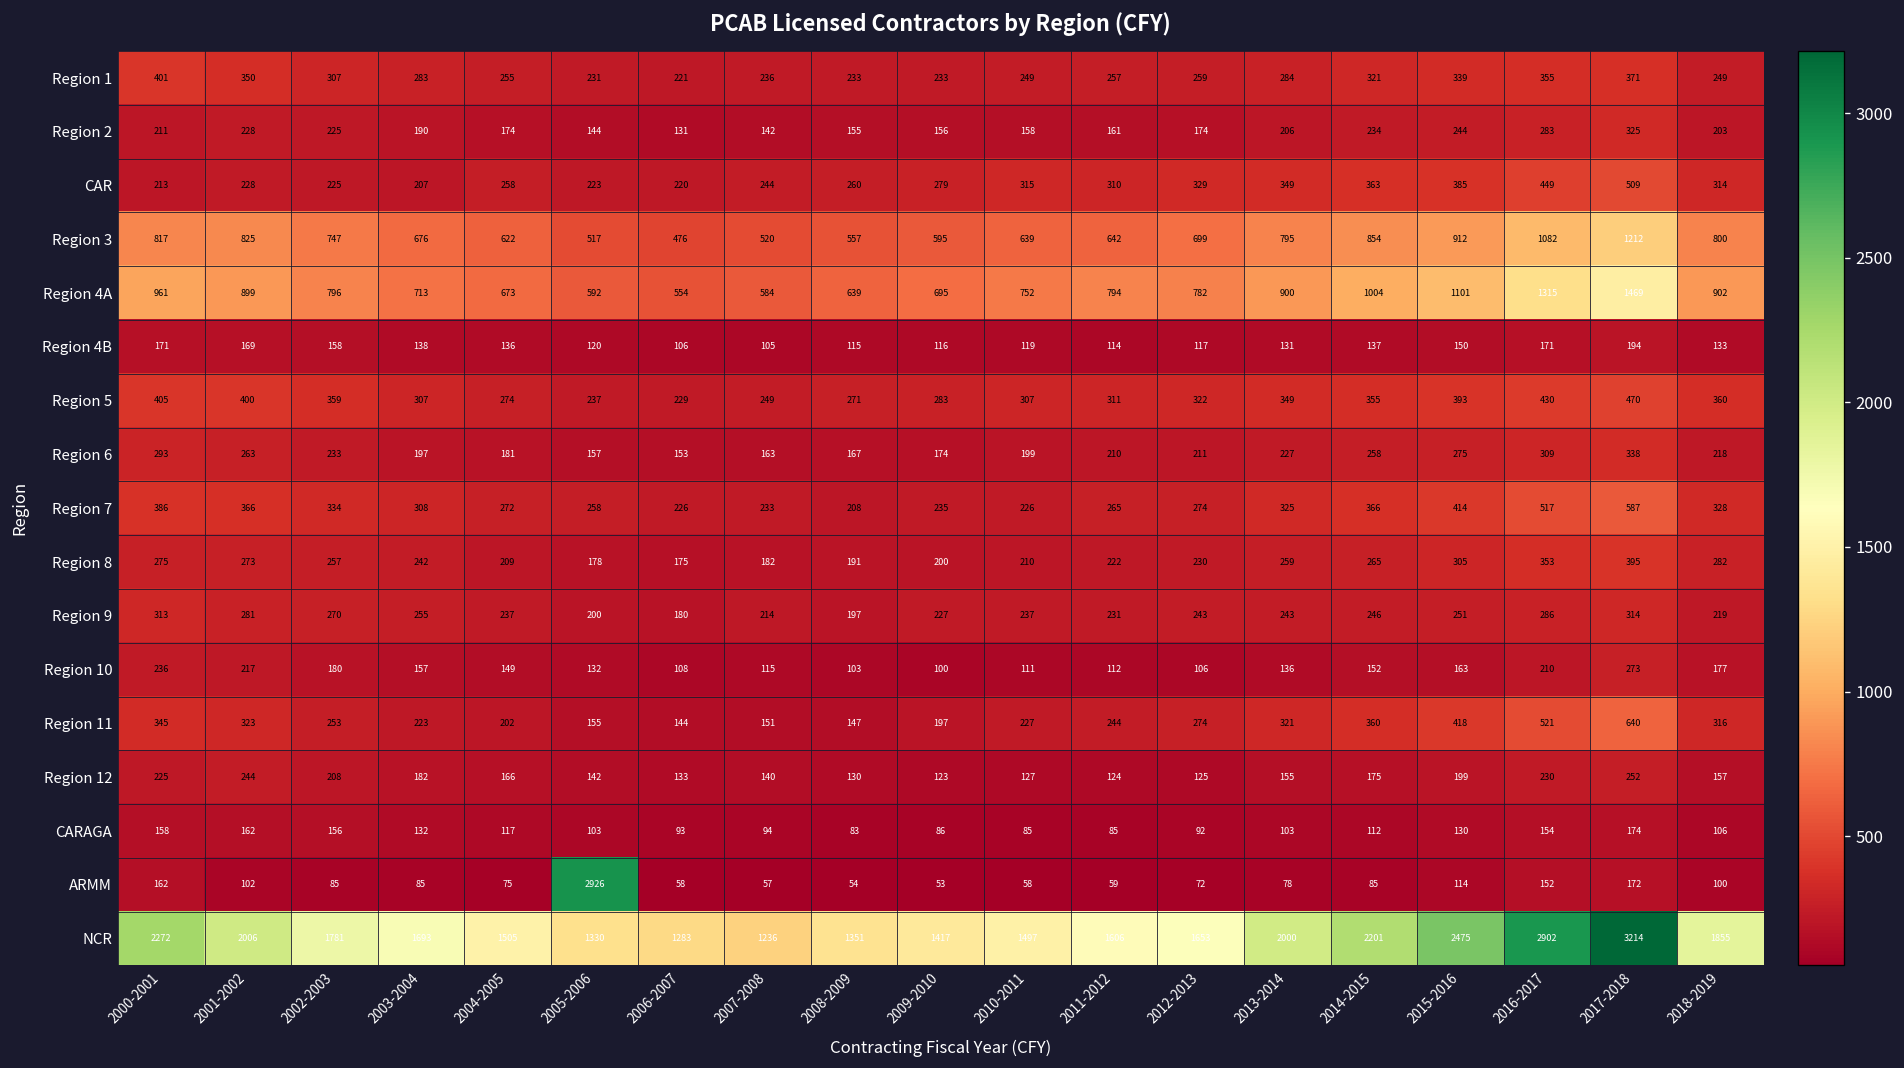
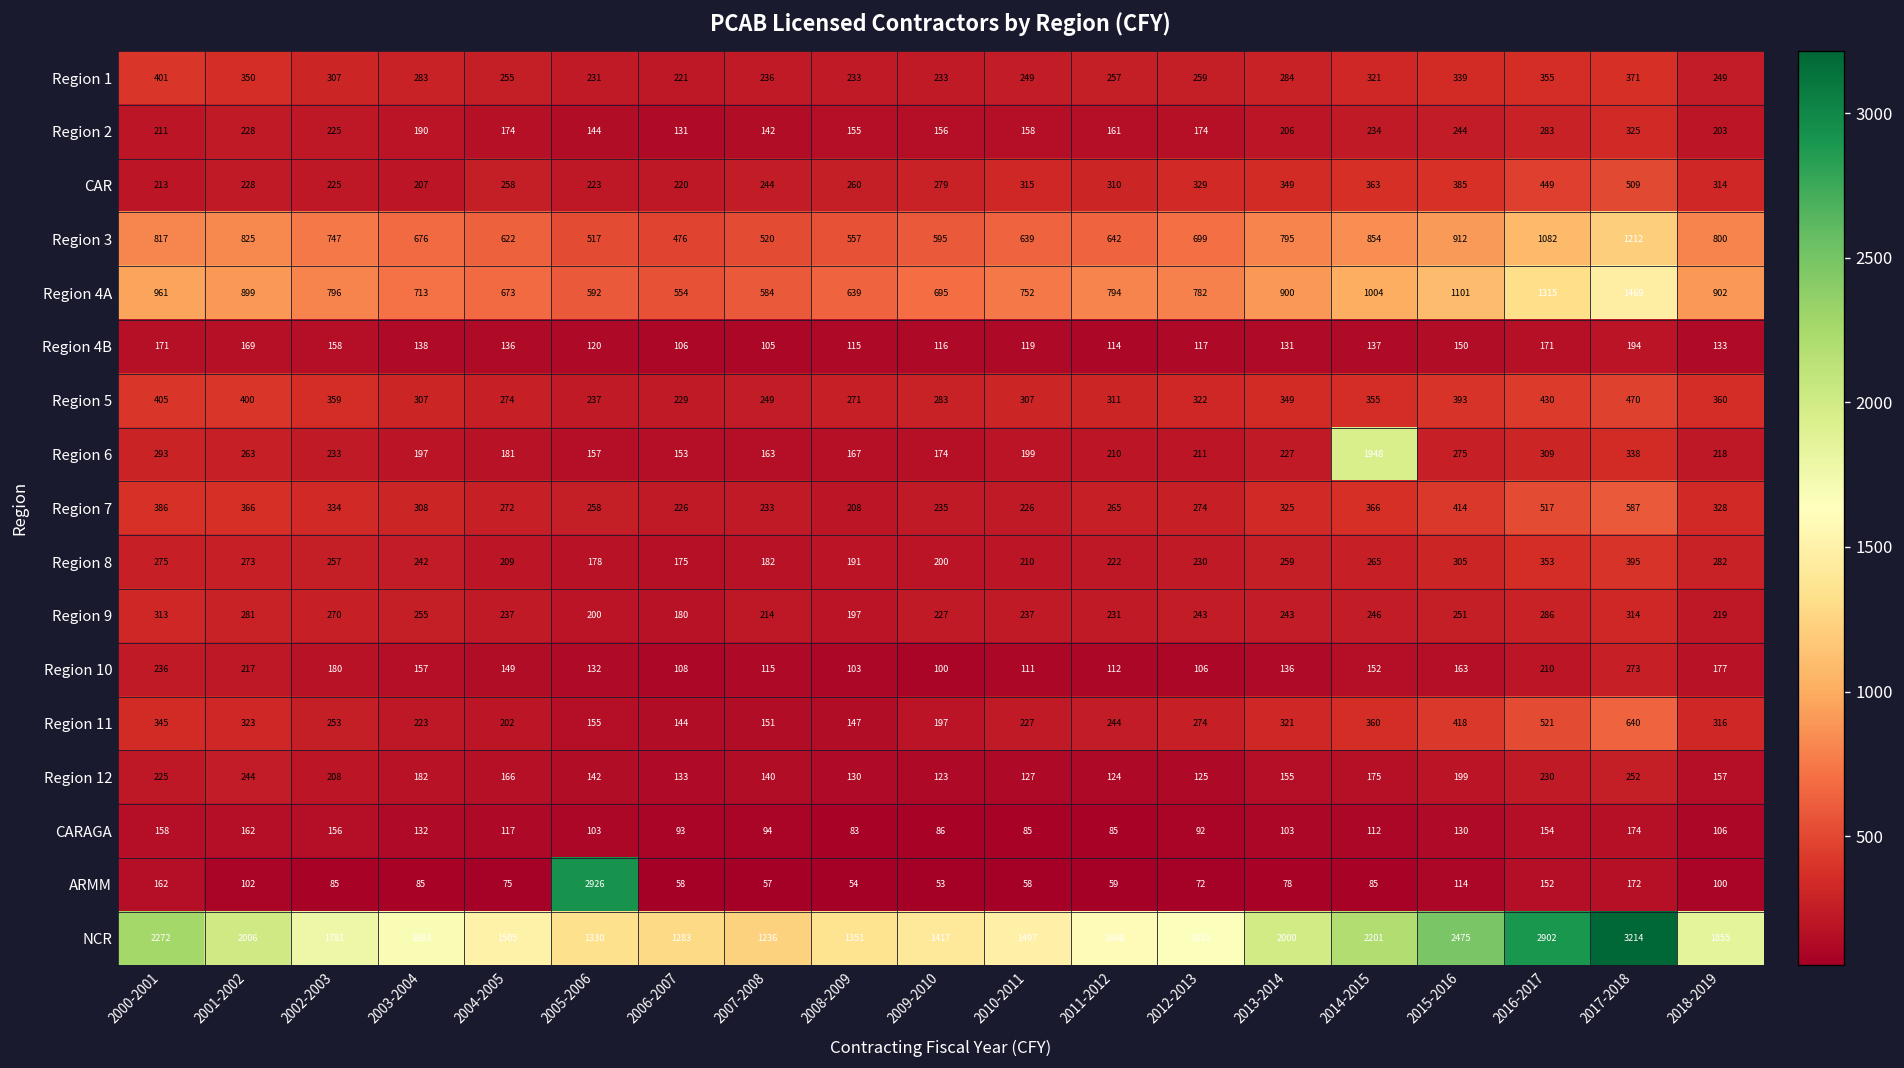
Region 6, 2014-2015: 258 -> 1948
